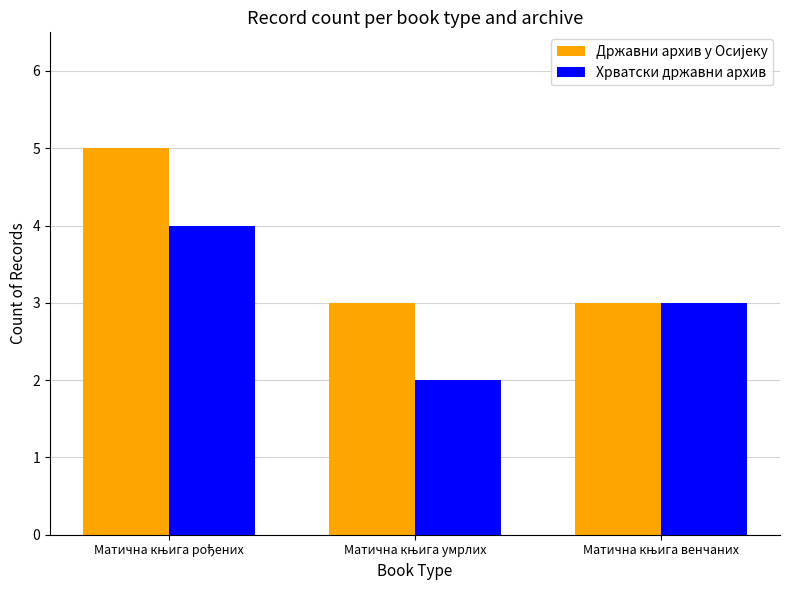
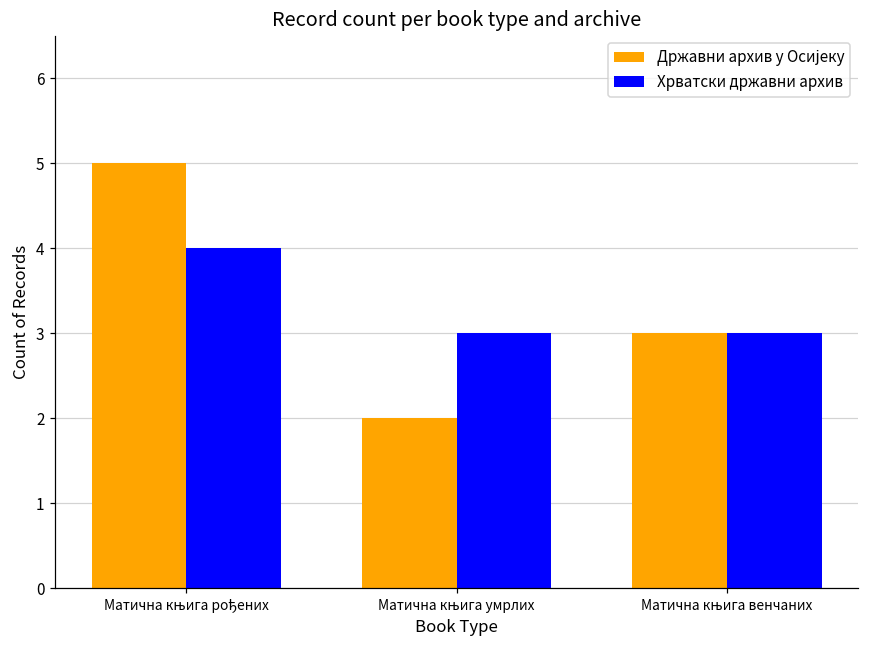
Државни архив у Осијеку, Матична књига умрлих: 3 -> 2
Хрватски државни архив, Матична књига умрлих: 2 -> 3
